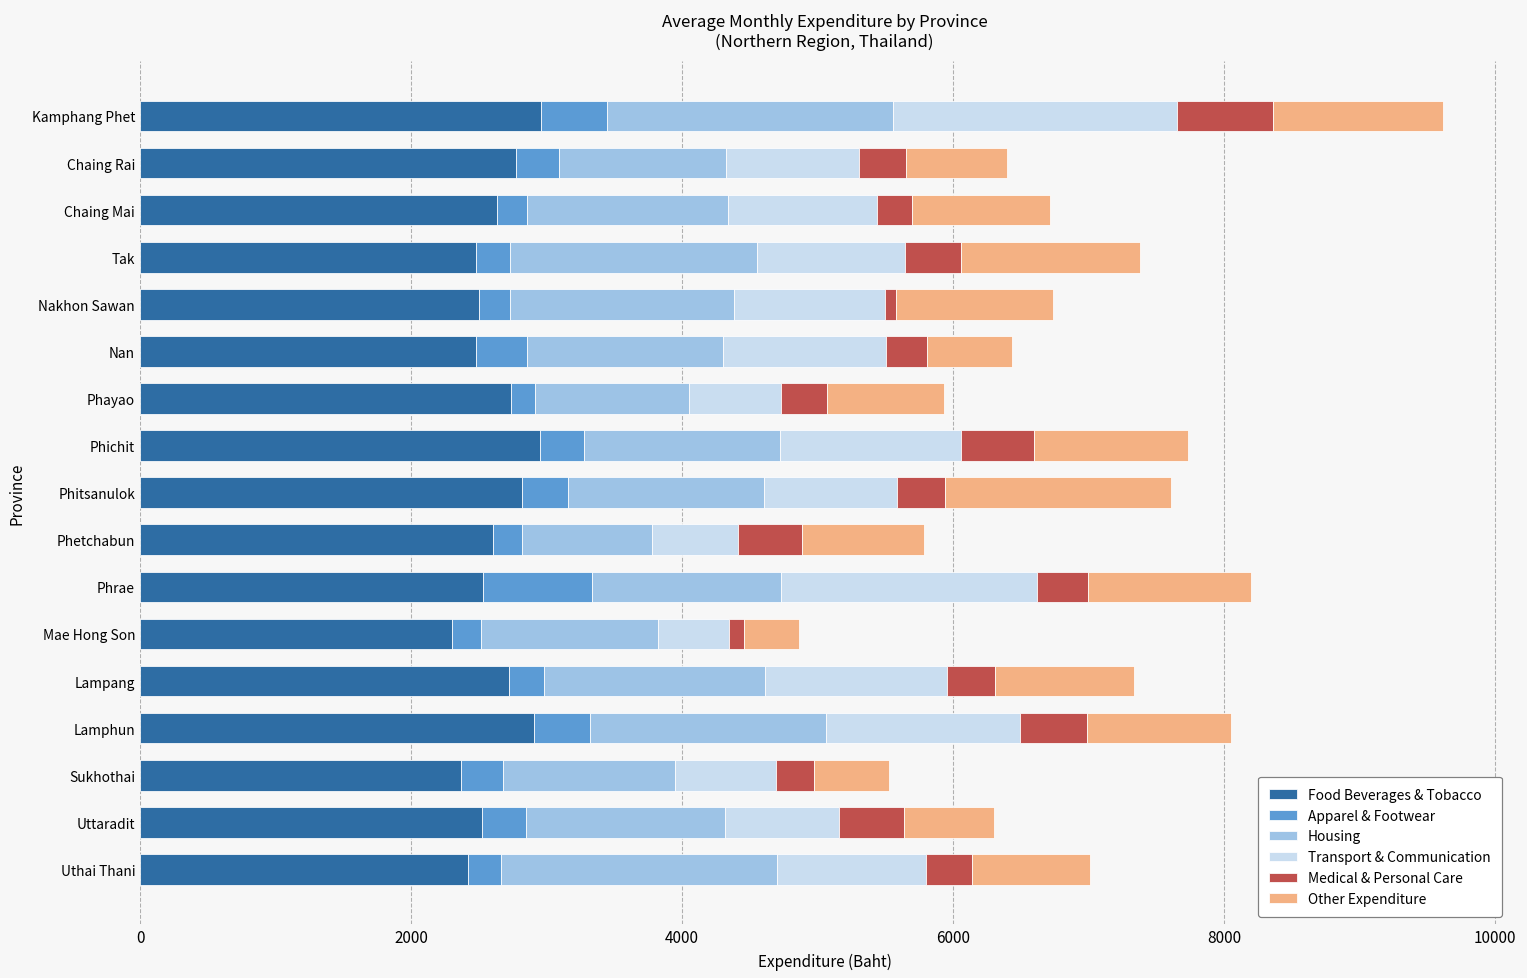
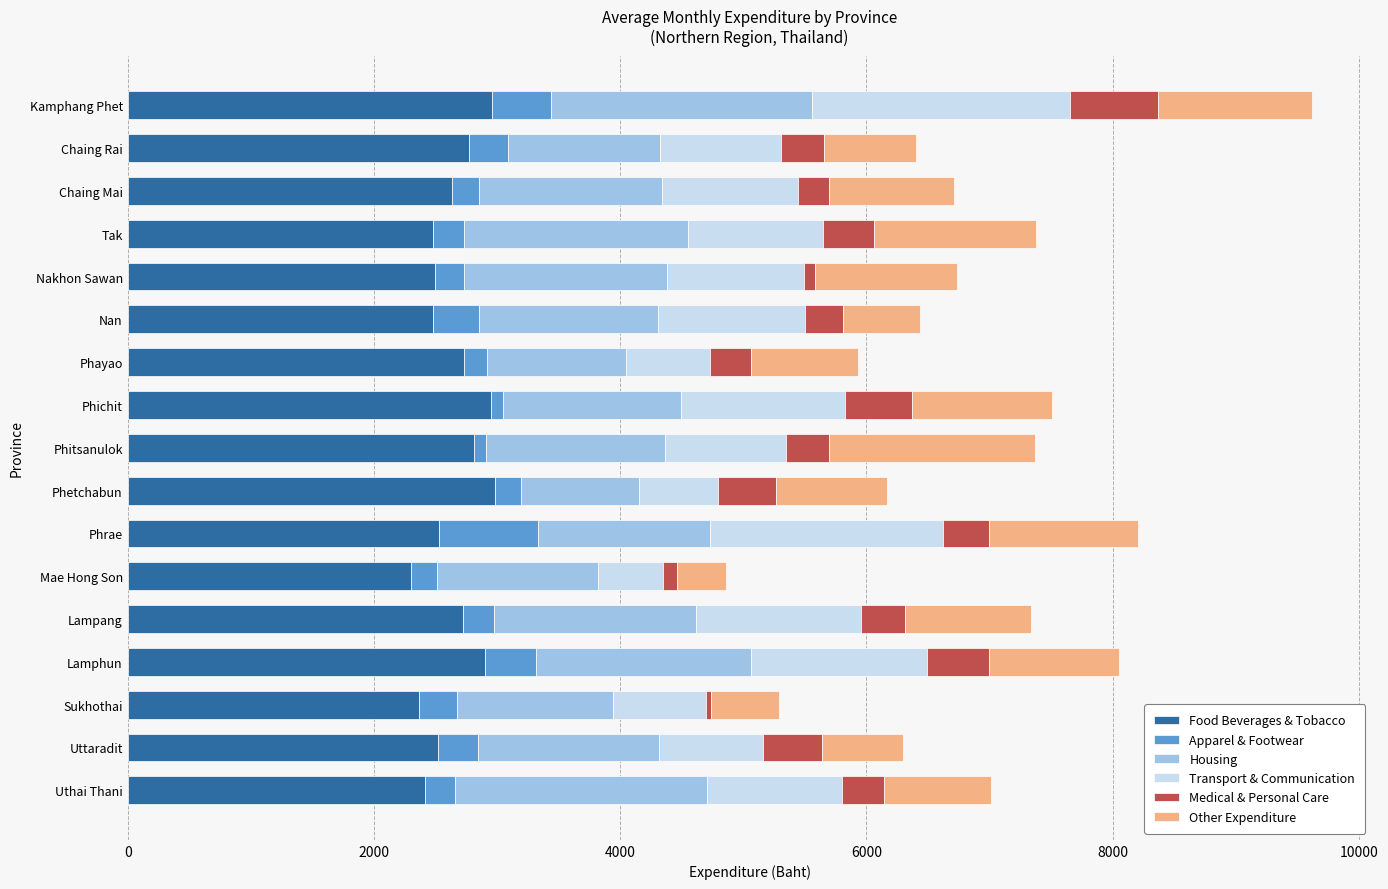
Apparel & Footwear, Phichit: 320 -> 90
Apparel & Footwear, Phitsanulok: 340 -> 100
Food Beverages & Tobacco, Phetchabun: 2610 -> 2980
Medical & Personal Care, Sukhothai: 280 -> 40
